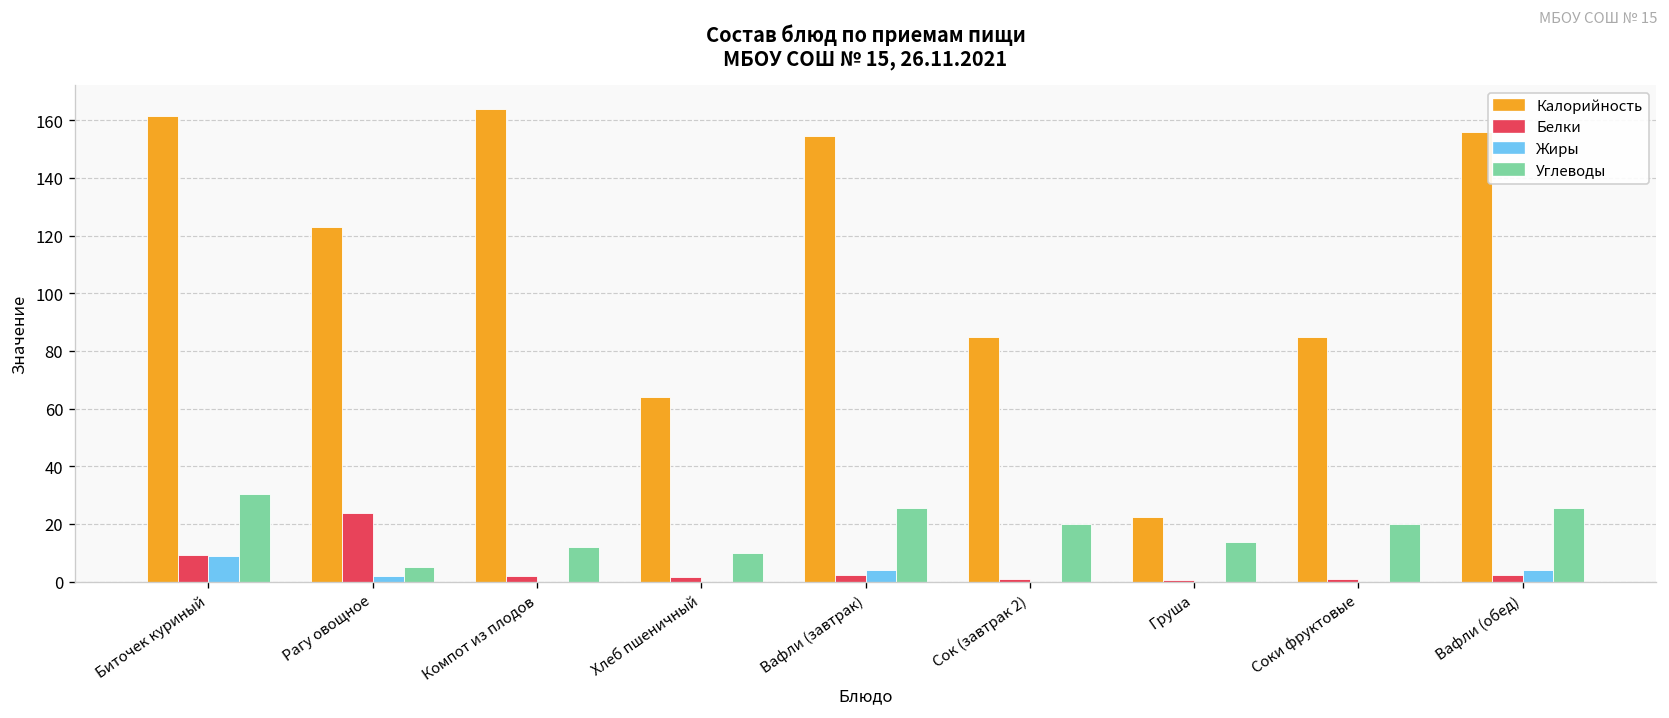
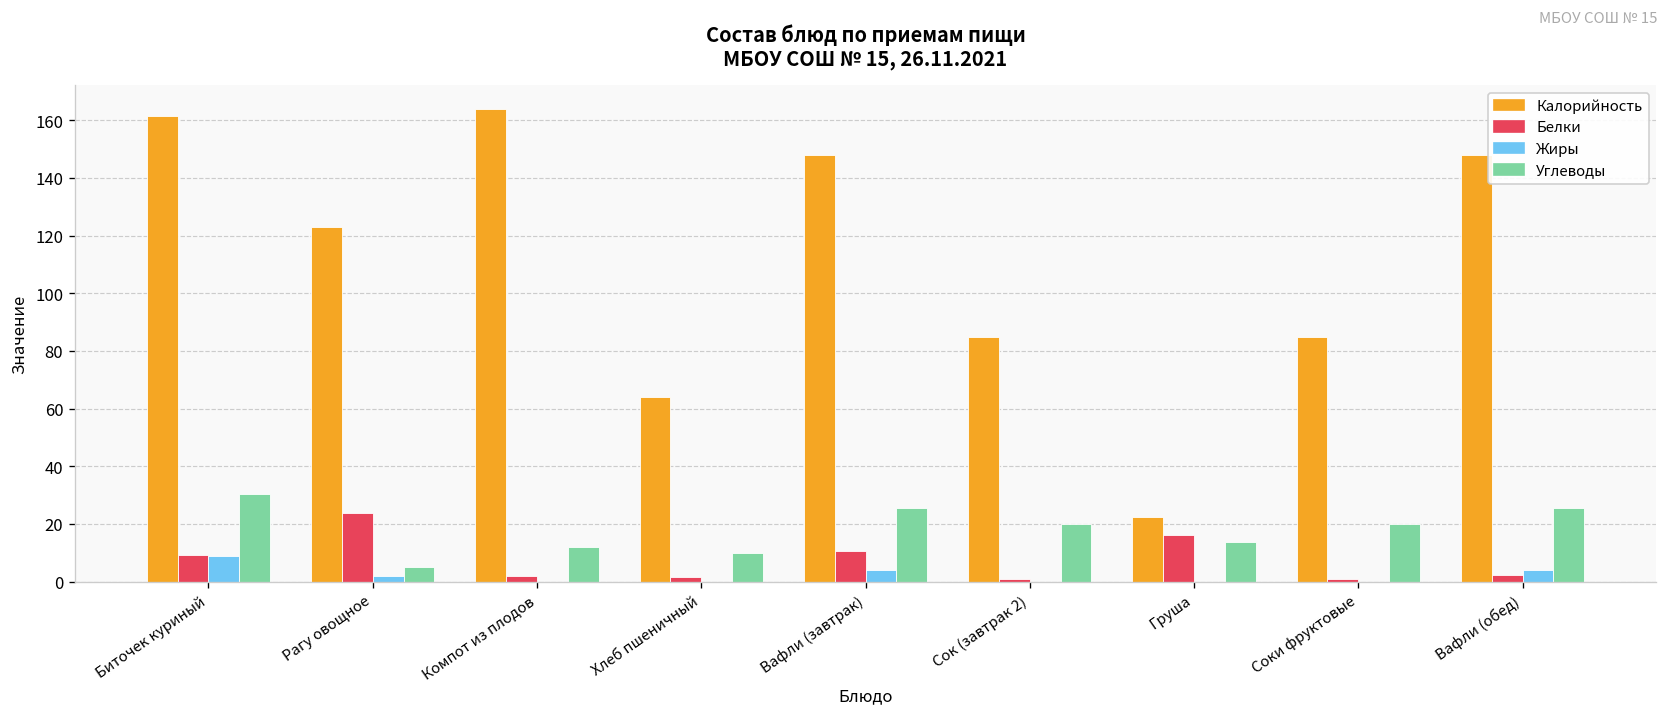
Калорийность, Вафли (завтрак): 154 -> 148
Белки, Вафли (завтрак): 3 -> 11
Белки, Груша: 1 -> 16
Калорийность, Вафли (обед): 156 -> 148
